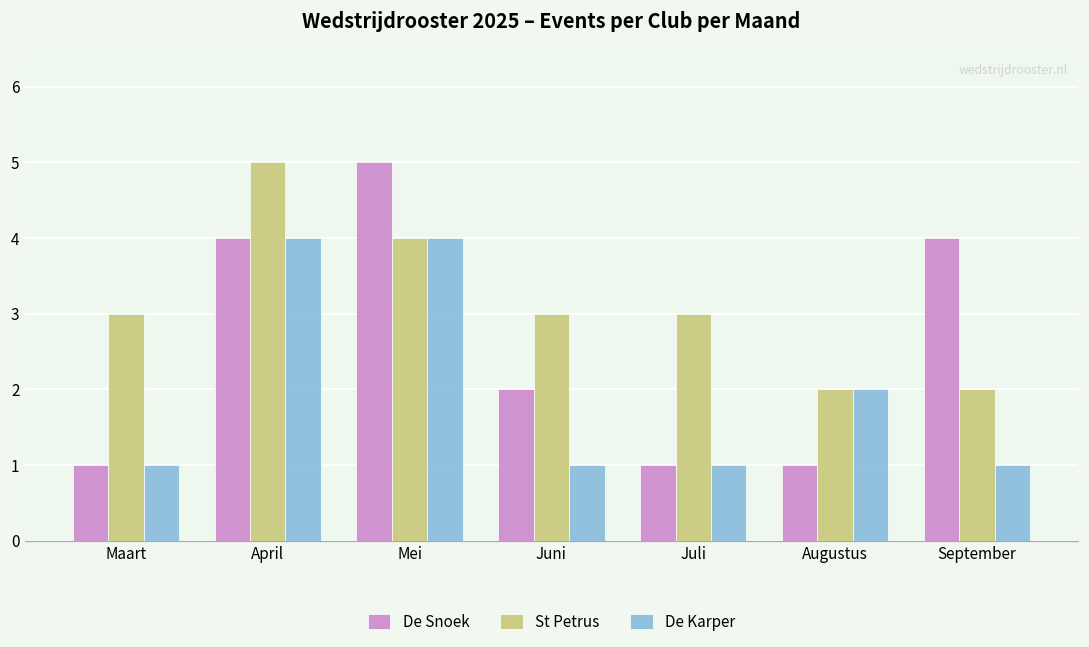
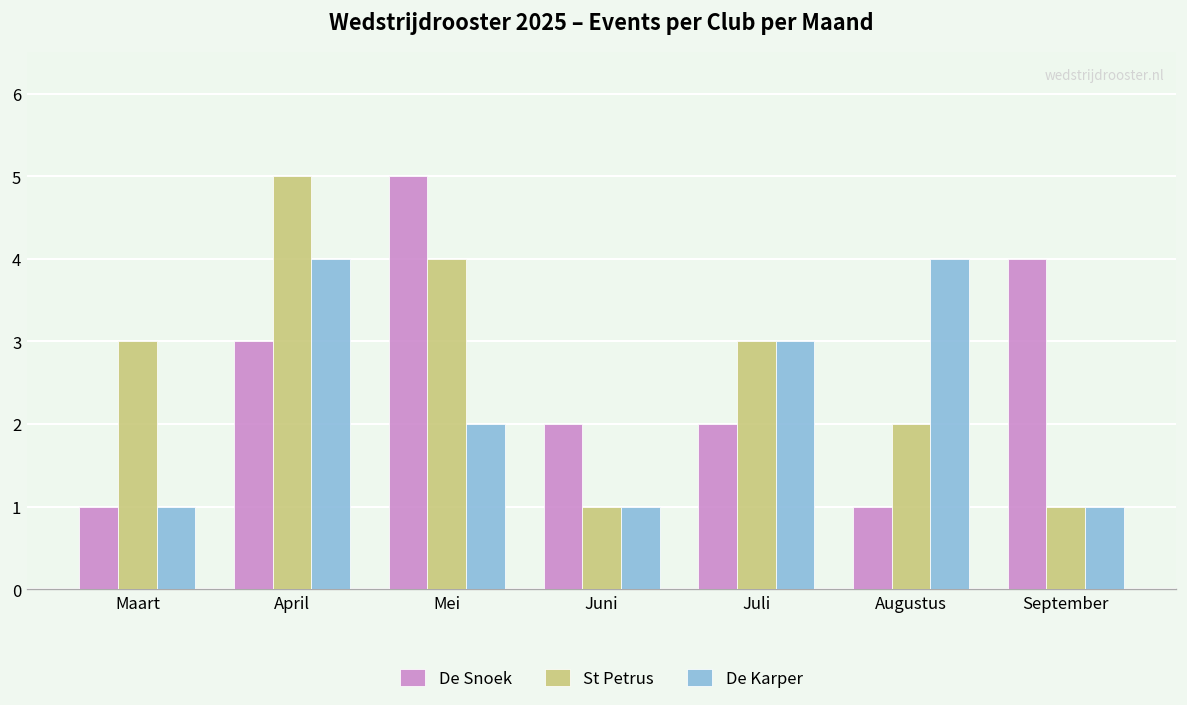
De Snoek, April: 4 -> 3
De Karper, Mei: 4 -> 2
St Petrus, Juni: 3 -> 1
De Snoek, Juli: 1 -> 2
De Karper, Juli: 1 -> 3
De Karper, Augustus: 2 -> 4
St Petrus, September: 2 -> 1
